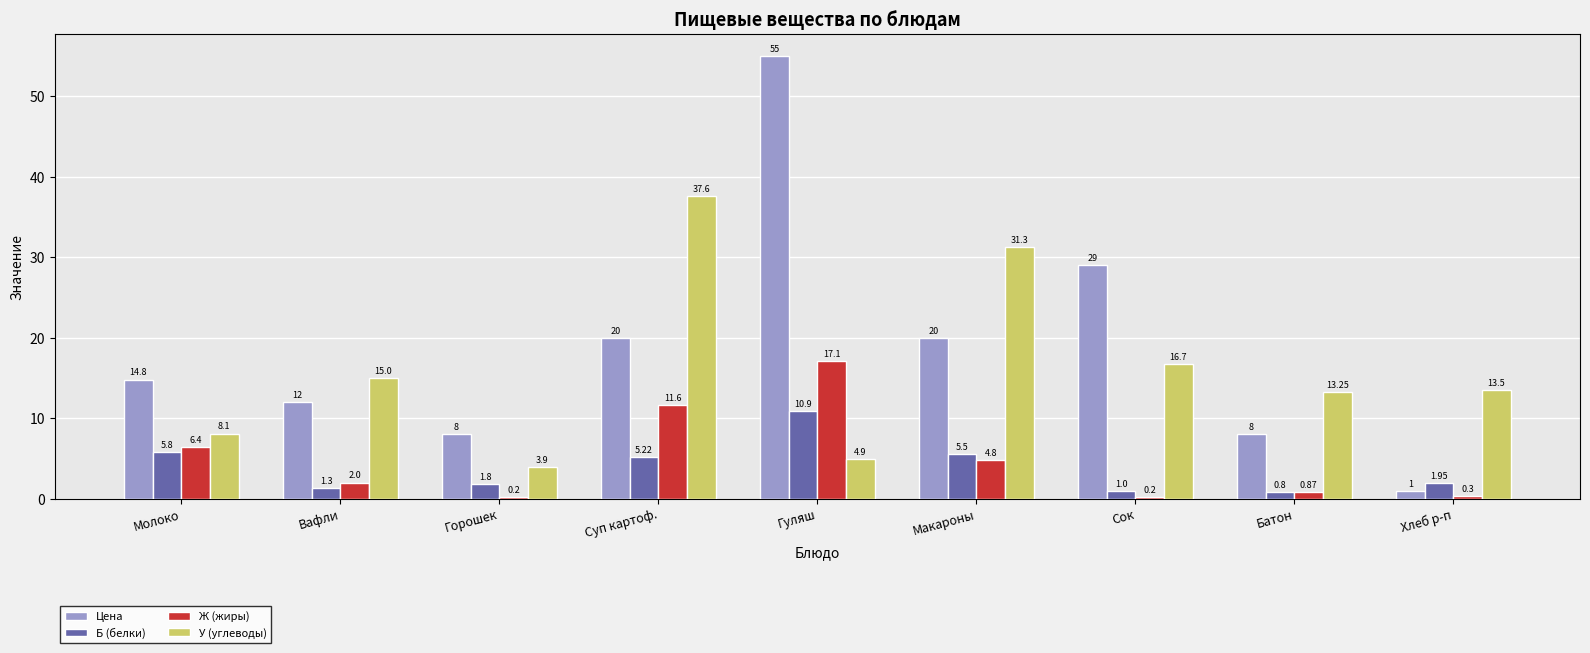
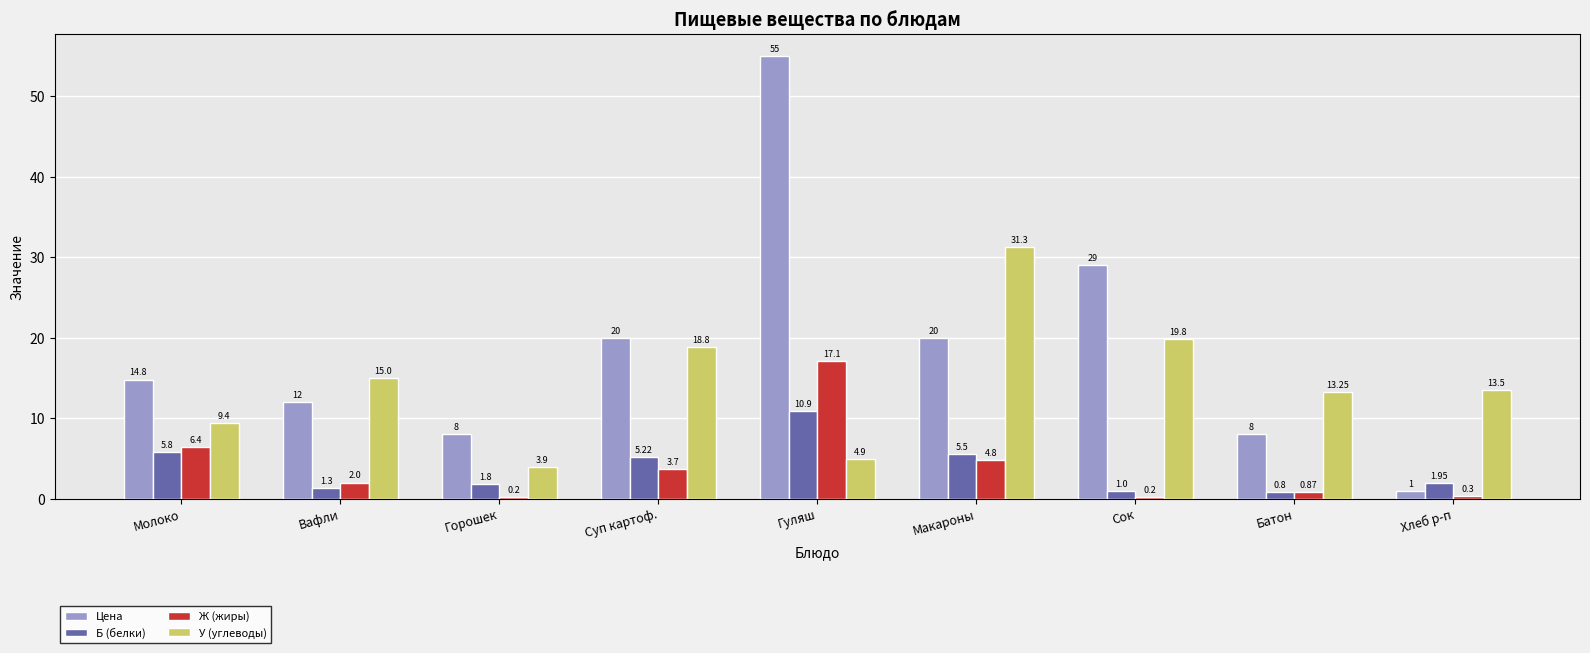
У (углеводы), Молоко: 8.1 -> 9.4
Ж (жиры), Суп картоф.: 11.6 -> 3.7
У (углеводы), Суп картоф.: 37.6 -> 18.8
У (углеводы), Сок: 16.7 -> 19.8
